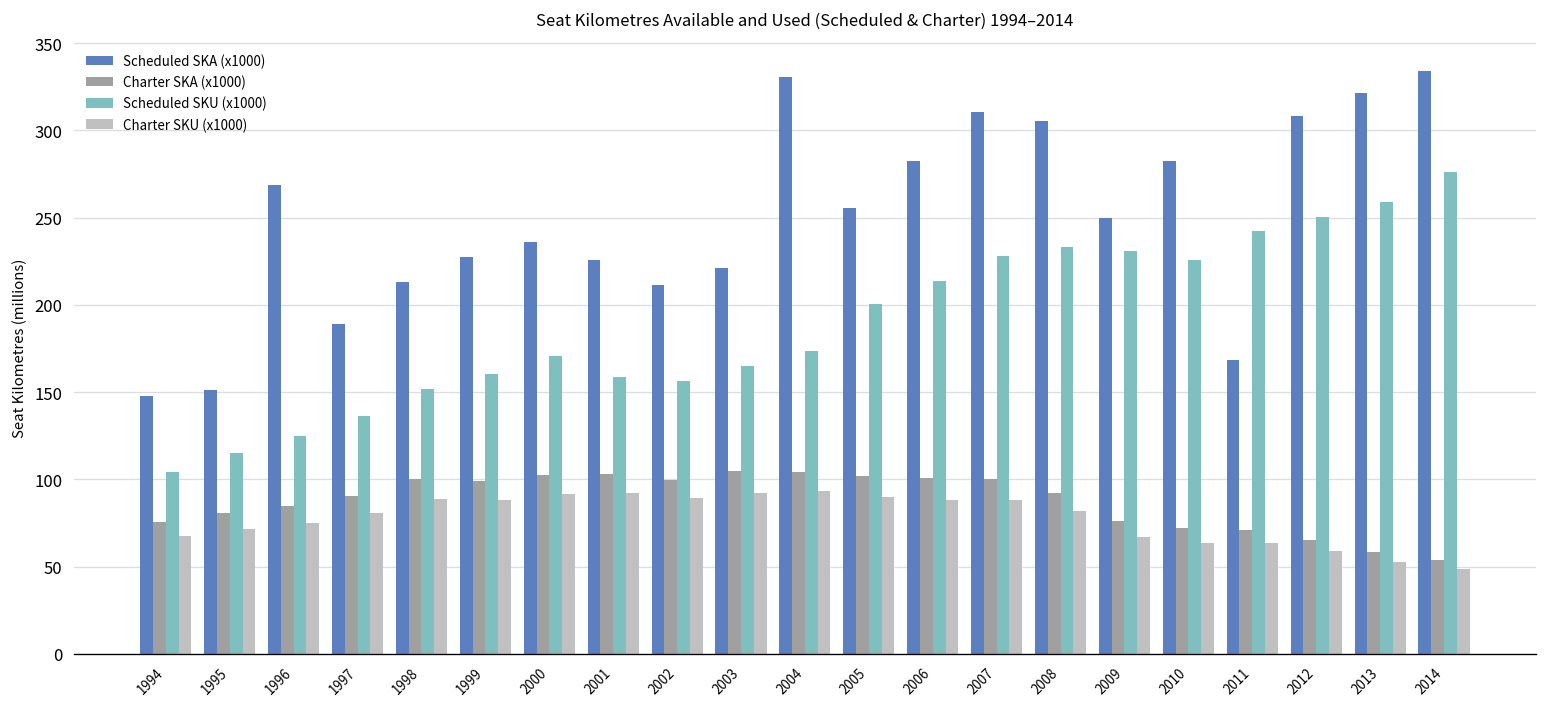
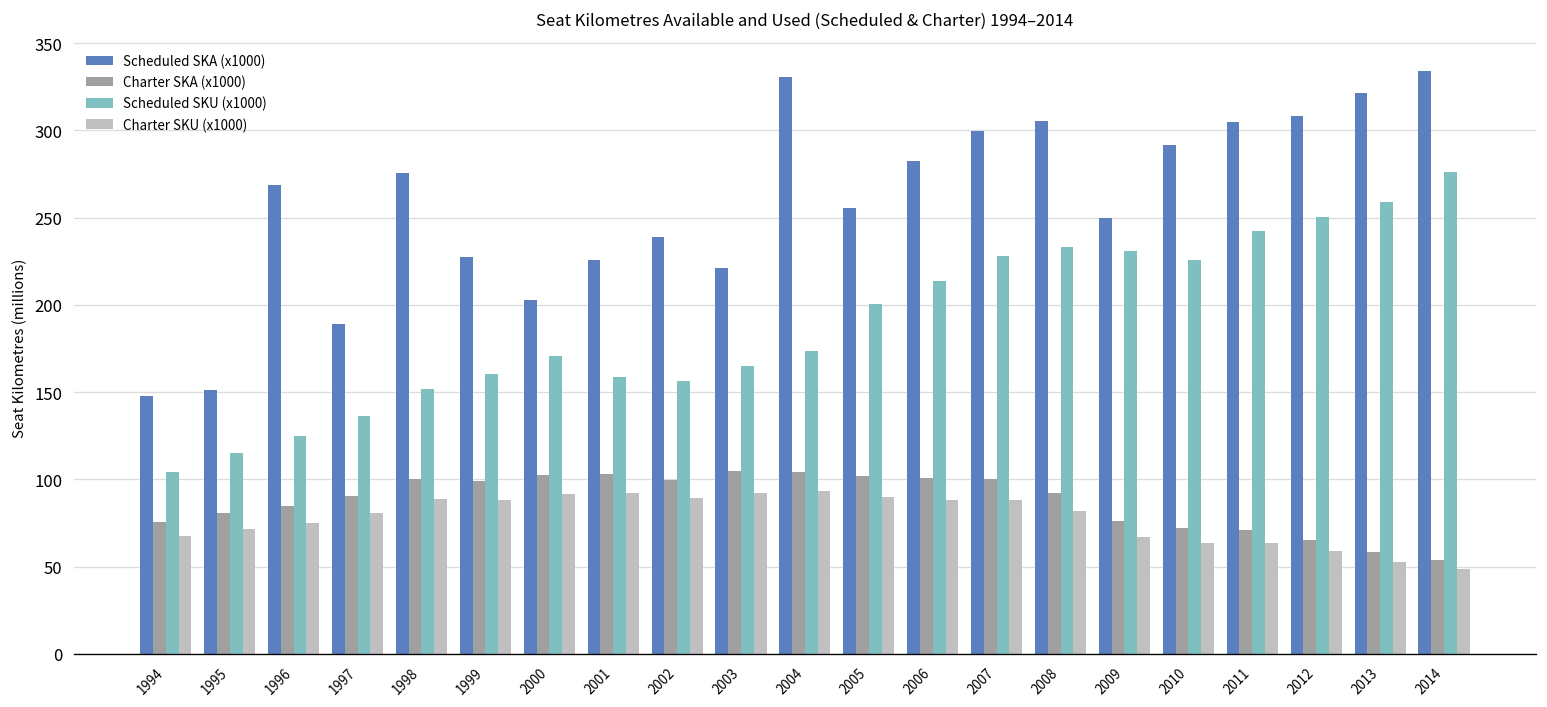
Scheduled SKA (x1000), 1998: 213 -> 275
Scheduled SKA (x1000), 2000: 236 -> 203
Scheduled SKA (x1000), 2002: 212 -> 239
Scheduled SKA (x1000), 2007: 310 -> 300
Scheduled SKA (x1000), 2010: 282 -> 292
Scheduled SKA (x1000), 2011: 169 -> 305
